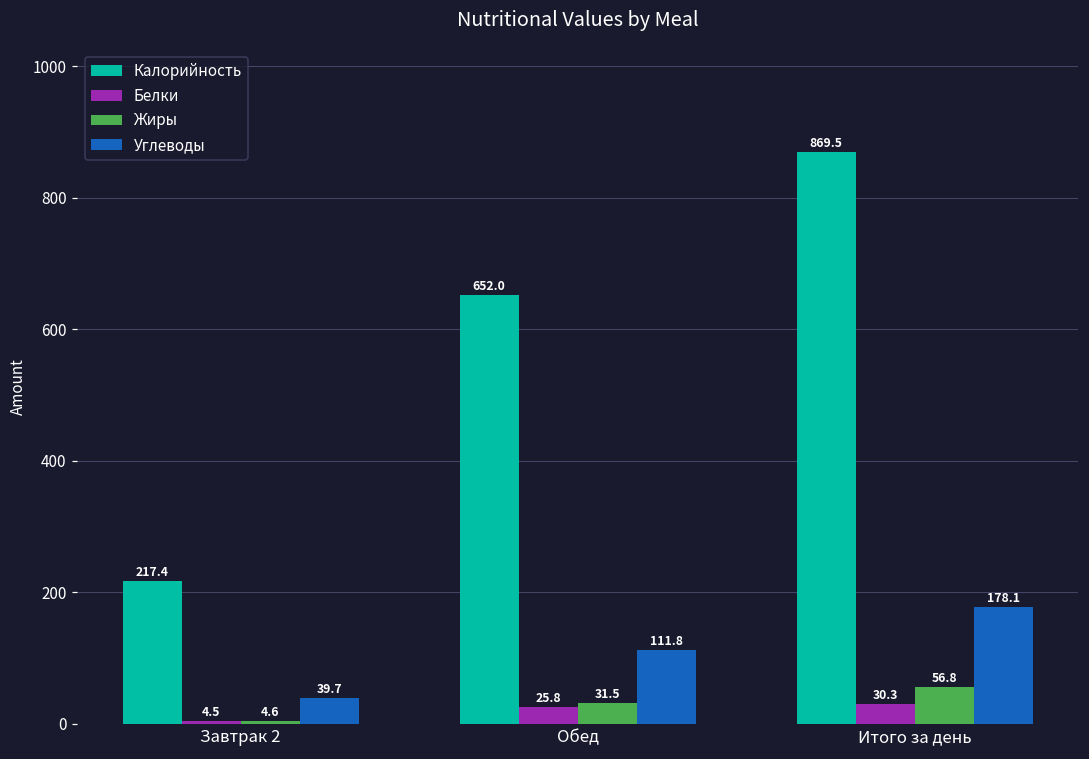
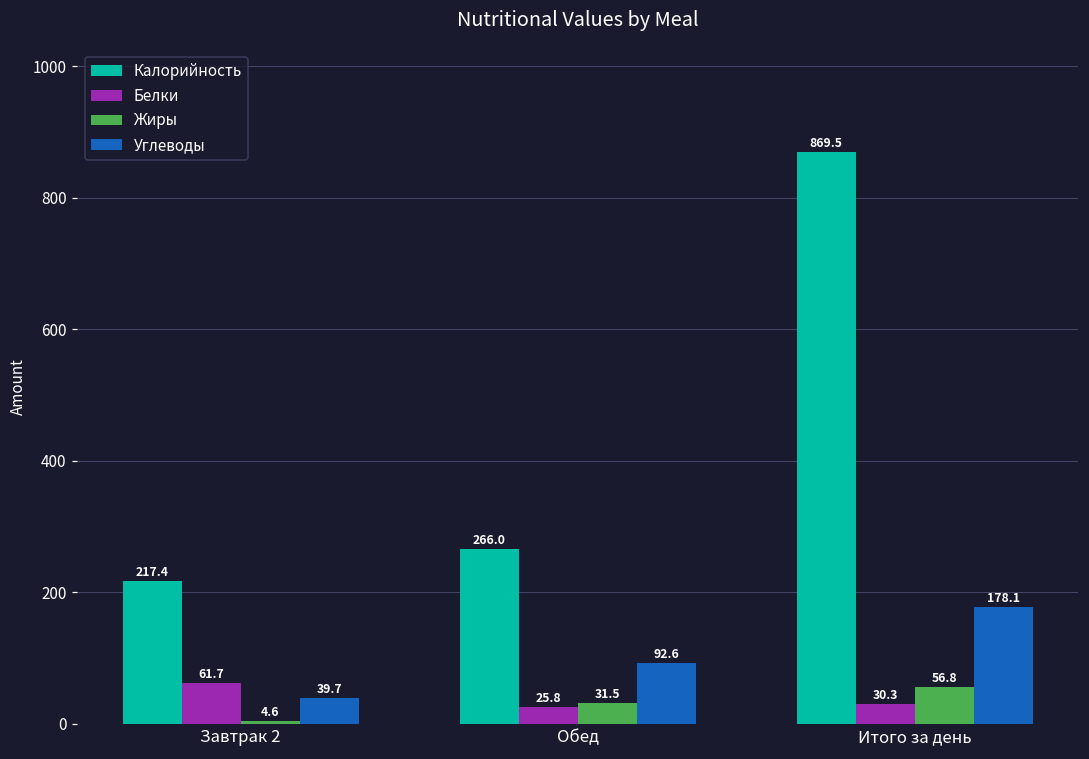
Белки, Завтрак 2: 4.5 -> 61.7
Калорийность, Обед: 652.0 -> 266.0
Углеводы, Обед: 111.8 -> 92.6
